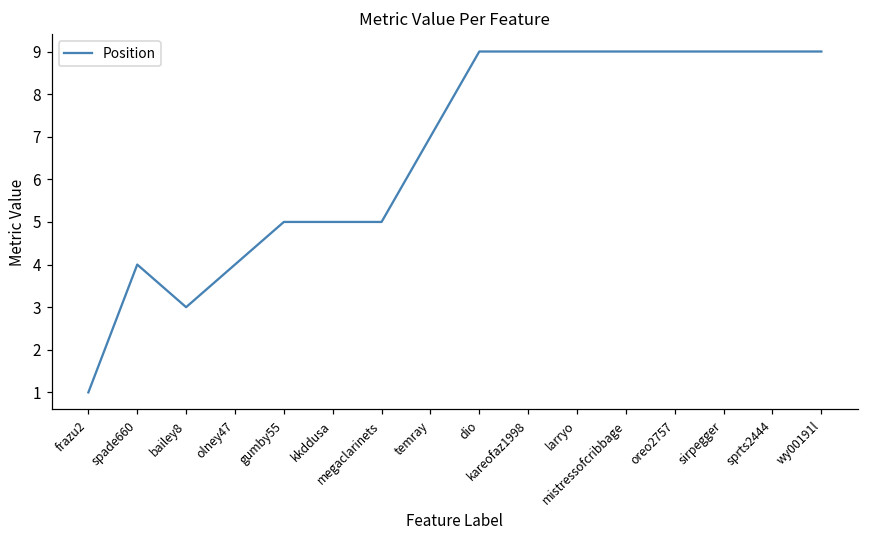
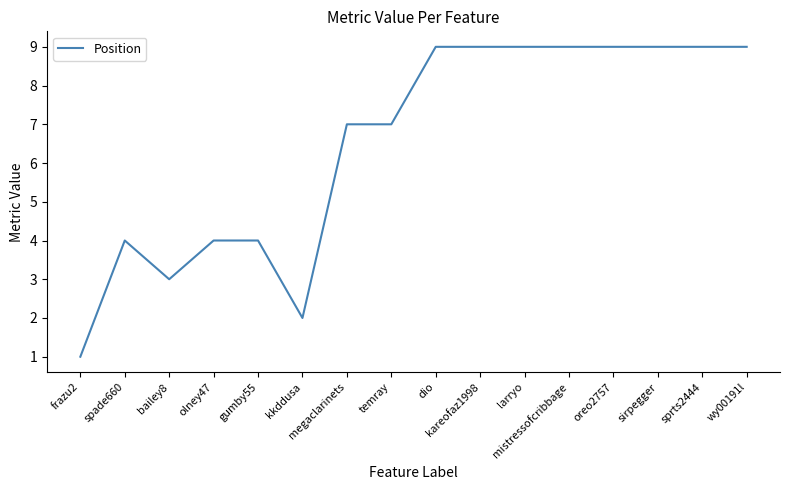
gumby55: 5 -> 4
kkddusa: 5 -> 2
megaclarinets: 5 -> 7
